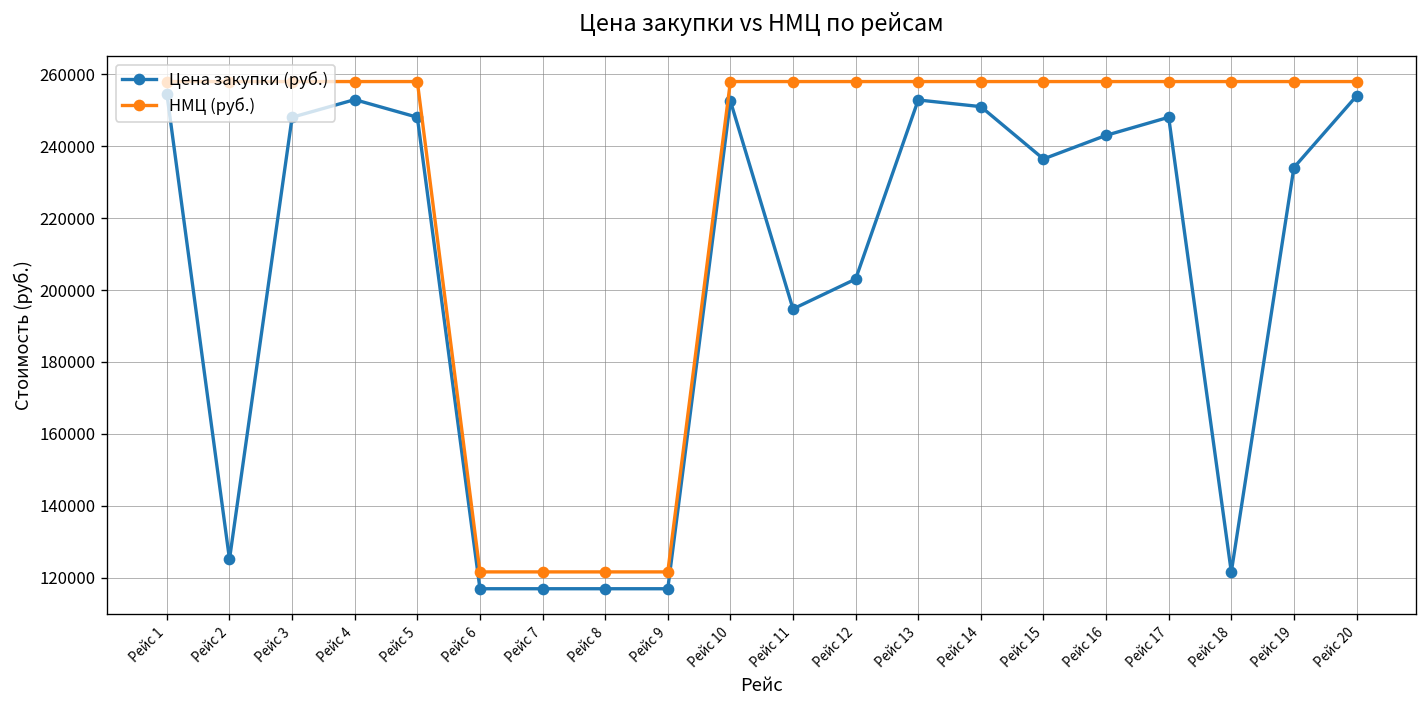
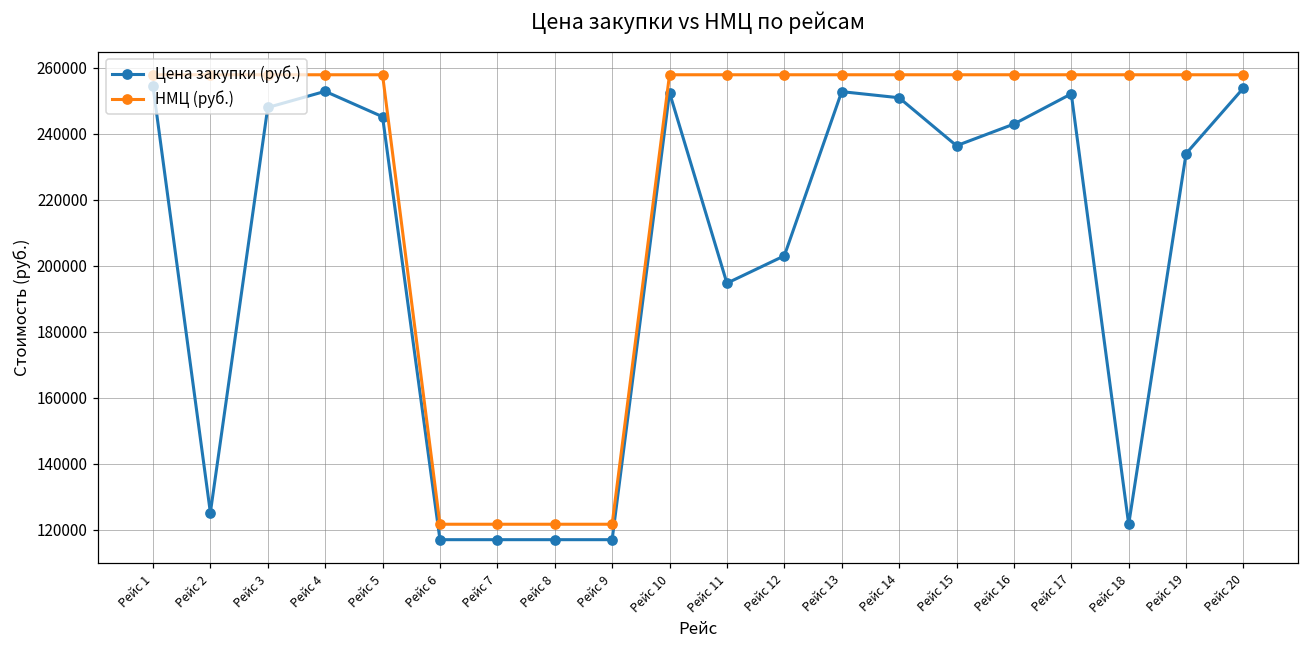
Цена закупки (руб.), Рейс 5: 248000 -> 245000
Цена закупки (руб.), Рейс 17: 248000 -> 252000
